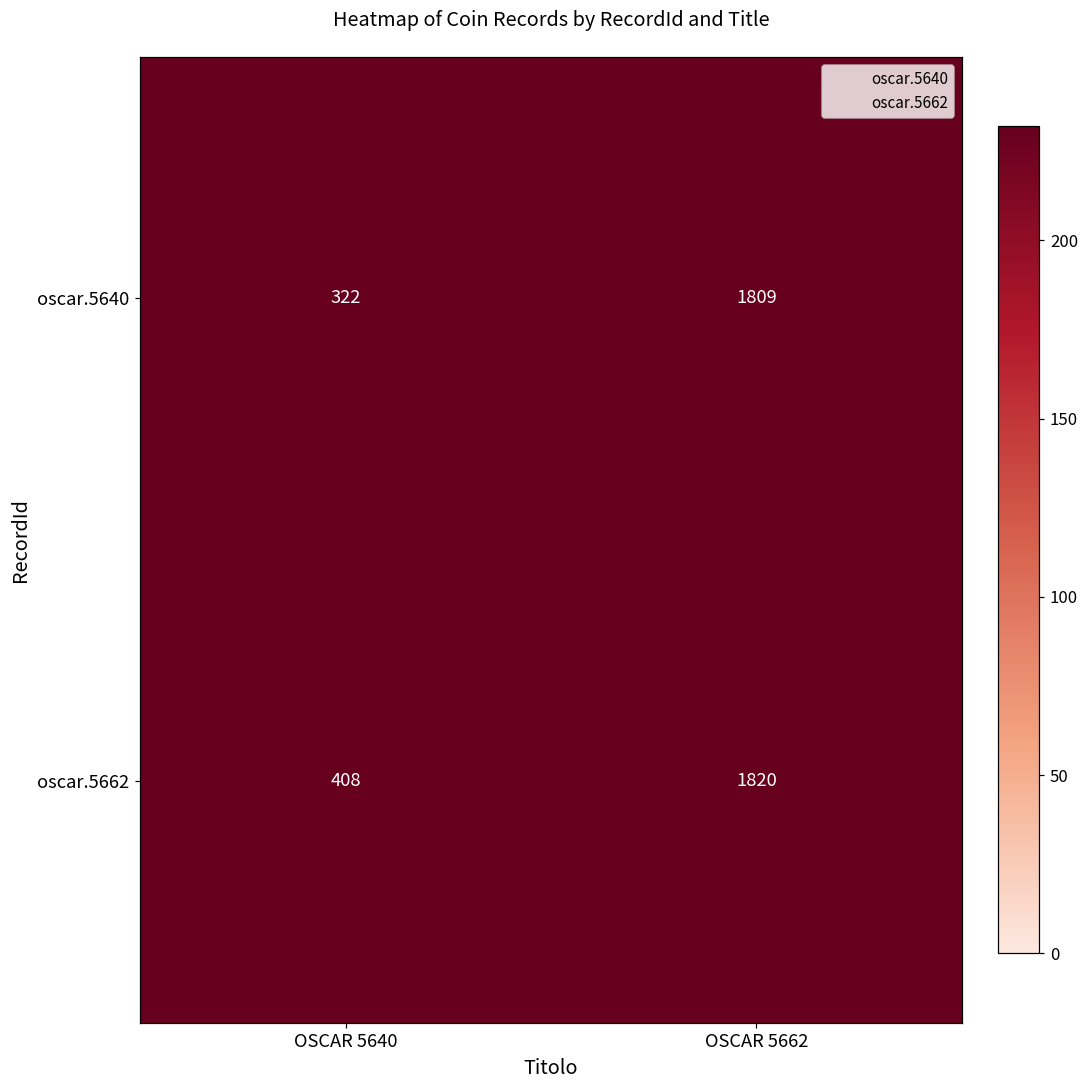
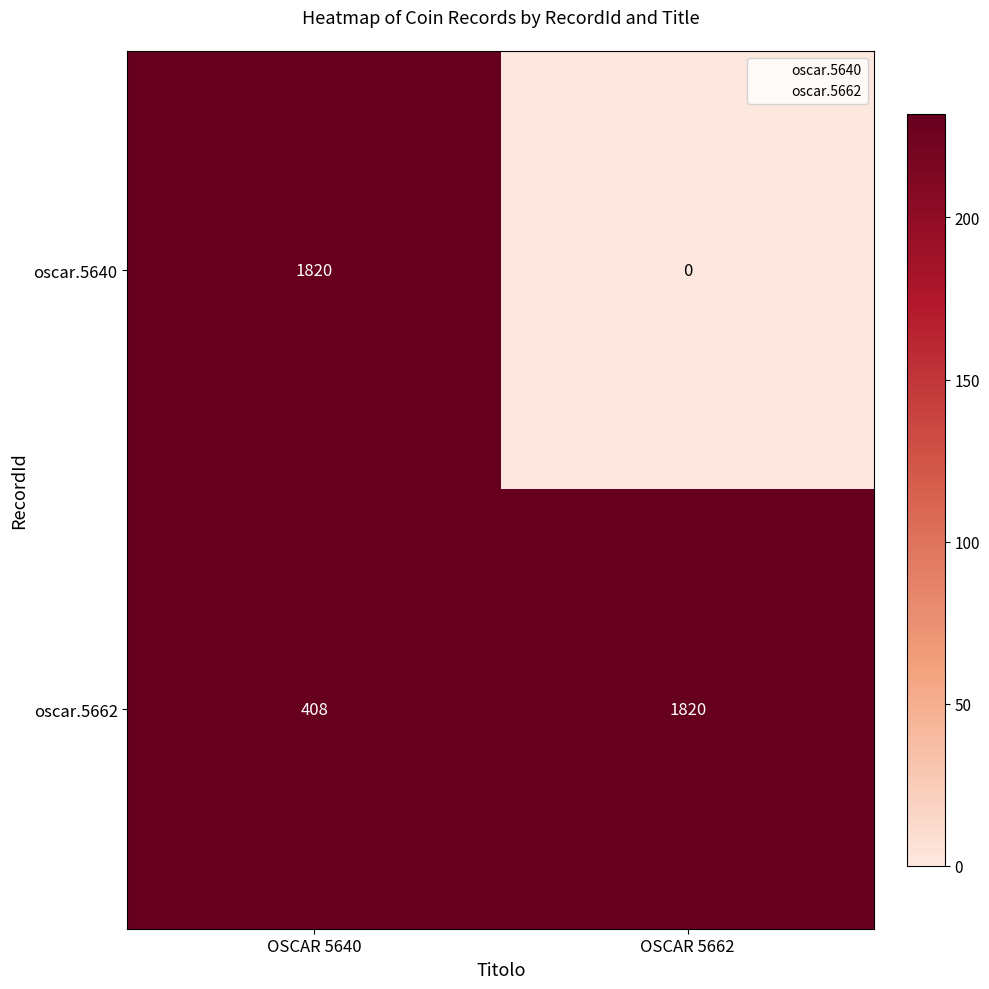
oscar.5640, OSCAR 5640: 322 -> 1820
oscar.5640, OSCAR 5662: 1809 -> 0
